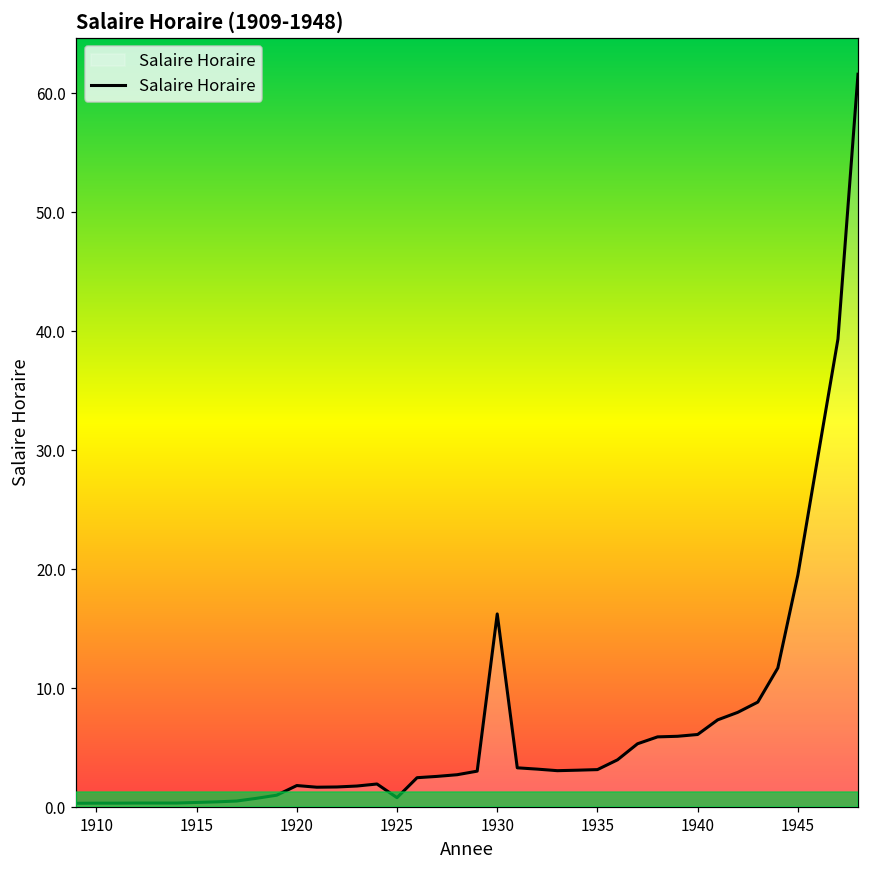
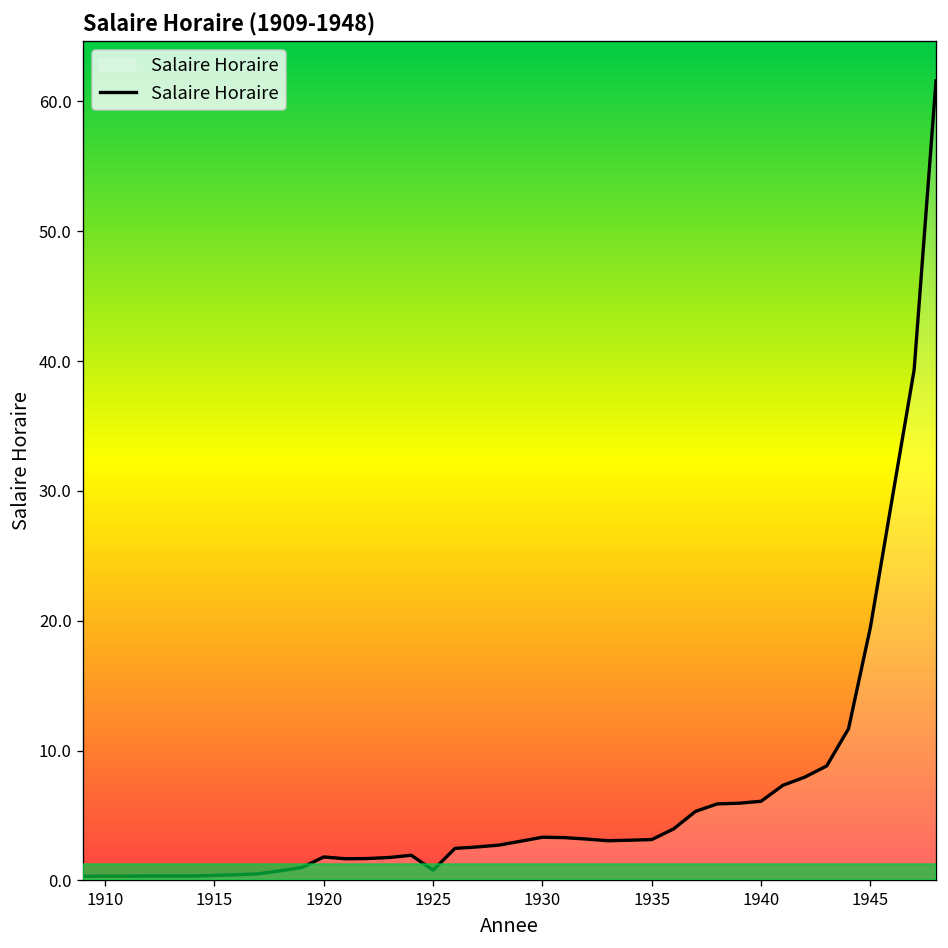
1930: 16.2 -> 3.3
